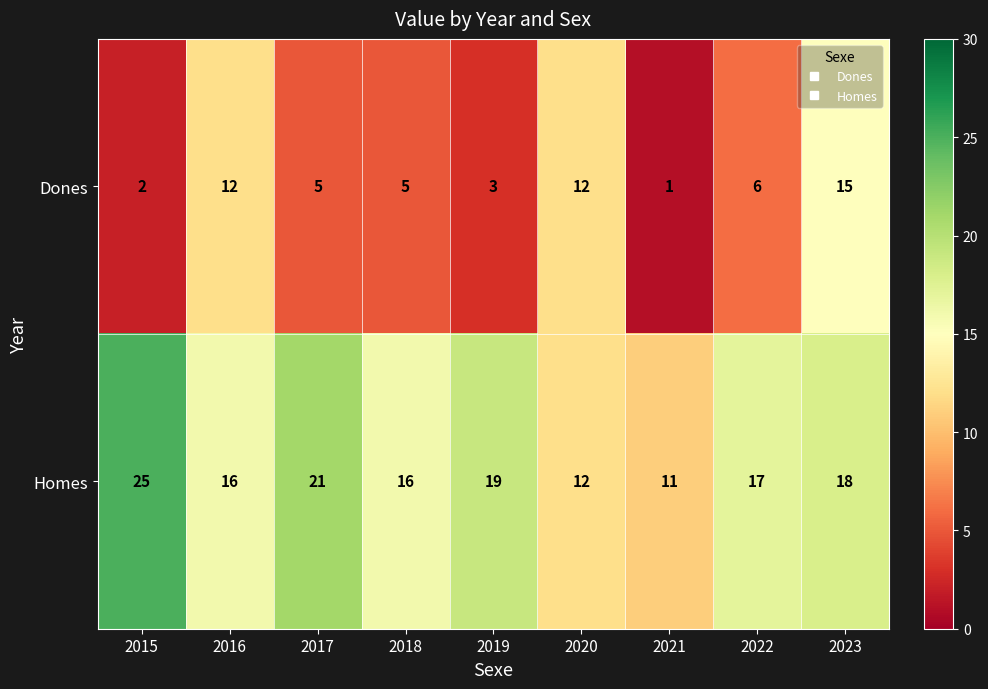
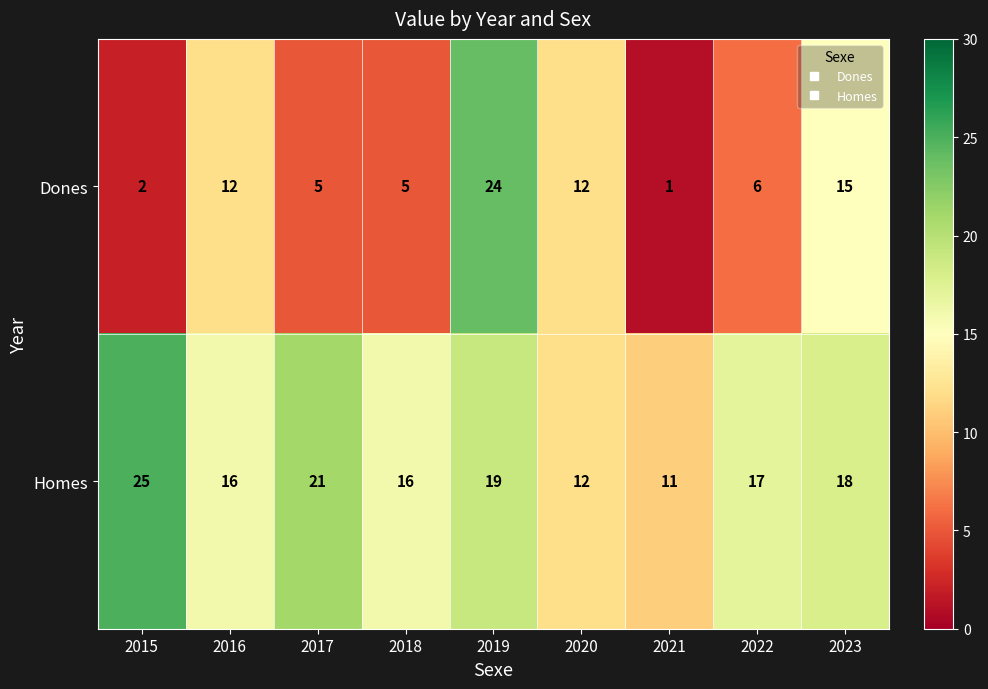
Dones, 2019: 3 -> 24
